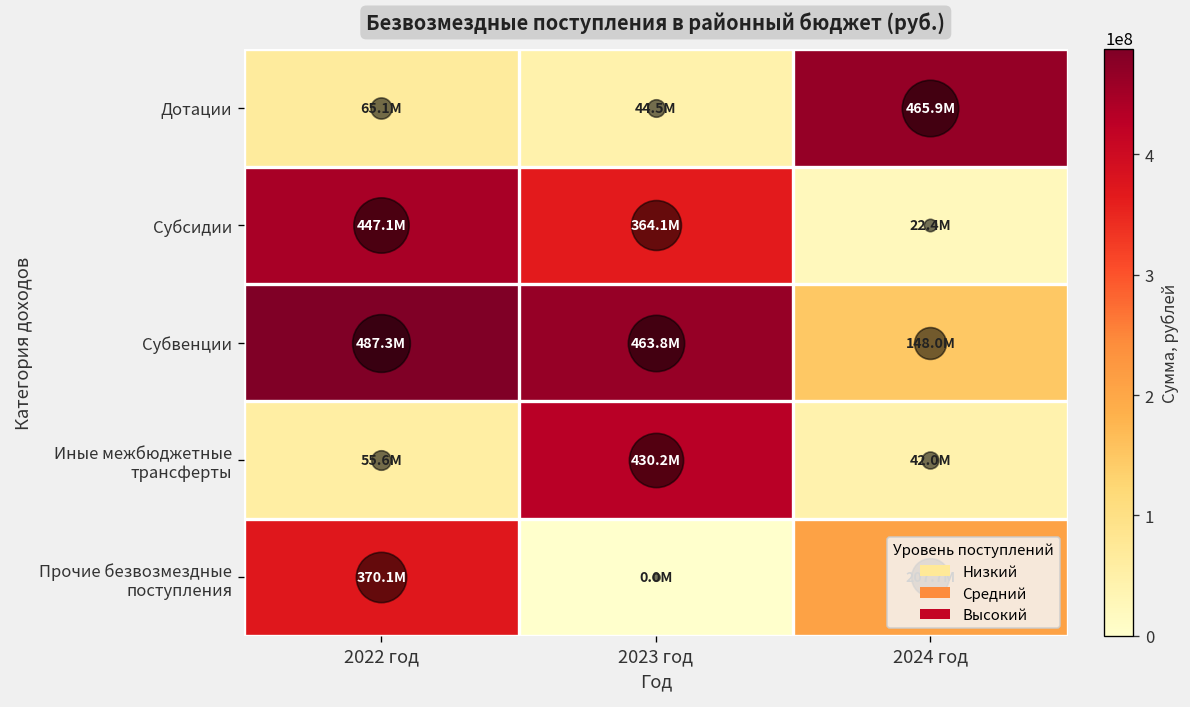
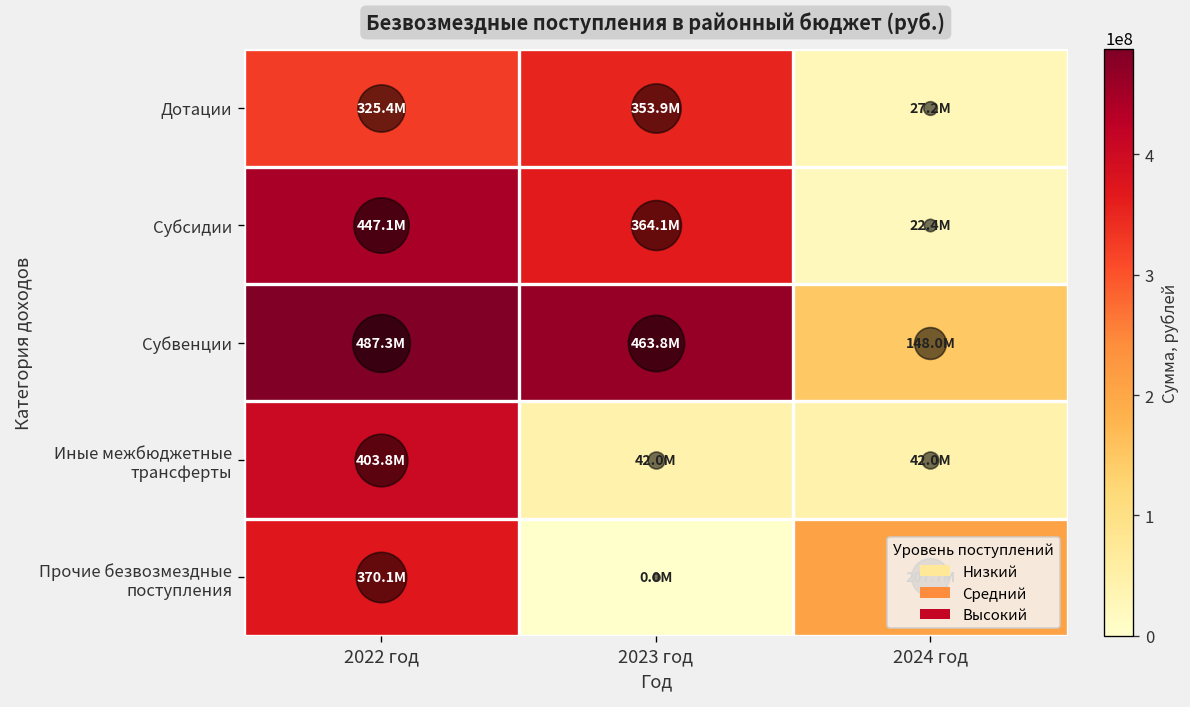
Дотации, 2022 год: 65.1M -> 325.4M
Дотации, 2023 год: 44.5M -> 353.9M
Дотации, 2024 год: 465.9M -> 27.2M
Иные межбюджетные трансферты, 2022 год: 55.6M -> 403.8M
Иные межбюджетные трансферты, 2023 год: 430.2M -> 42.0M
